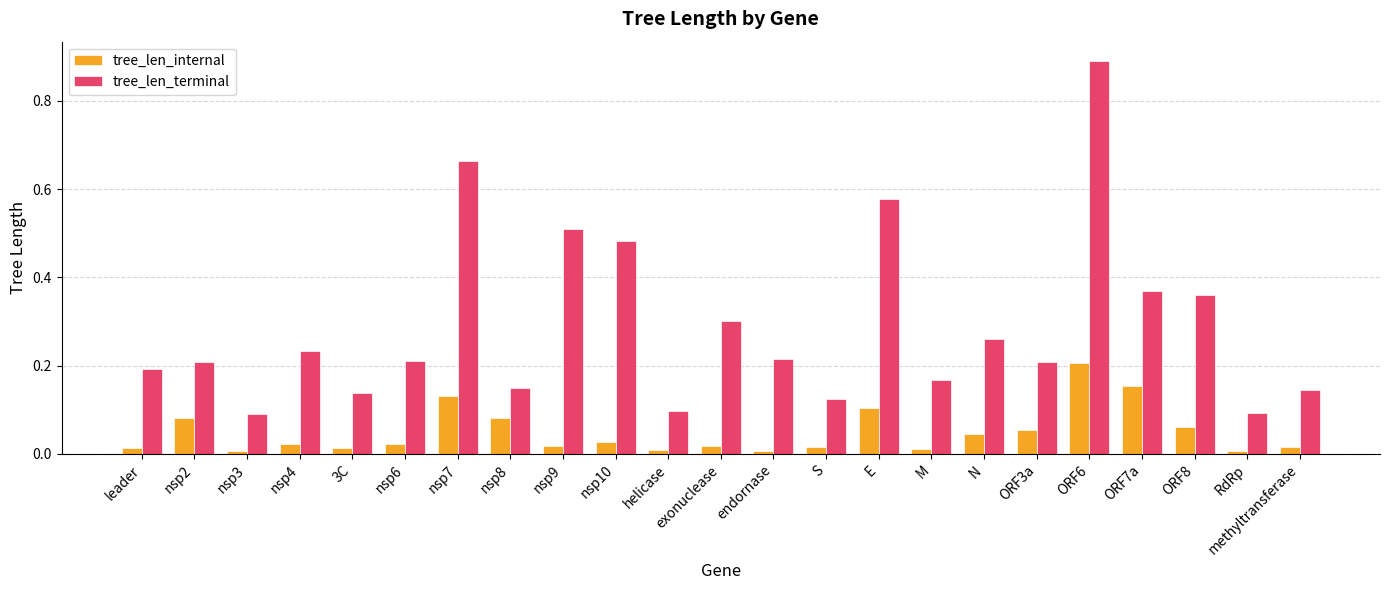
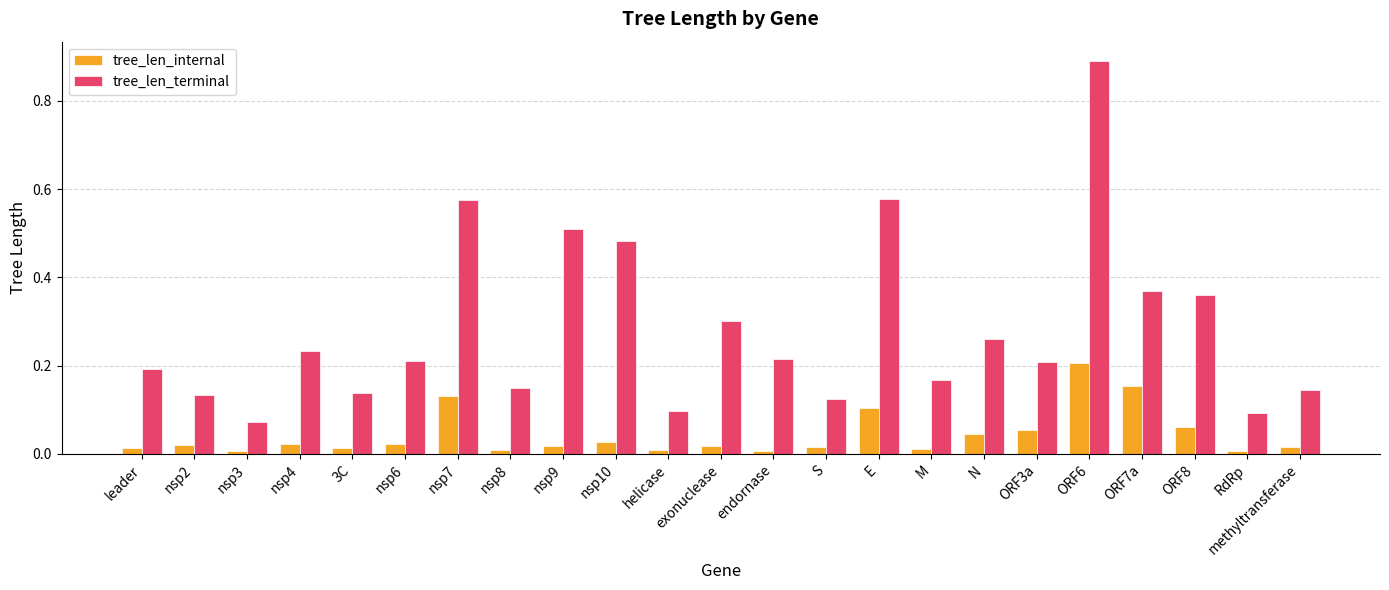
tree_len_internal, nsp2: 0.08 -> 0.02
tree_len_terminal, nsp2: 0.21 -> 0.13
tree_len_terminal, nsp3: 0.09 -> 0.07
tree_len_terminal, nsp7: 0.66 -> 0.58
tree_len_internal, nsp8: 0.08 -> 0.01
